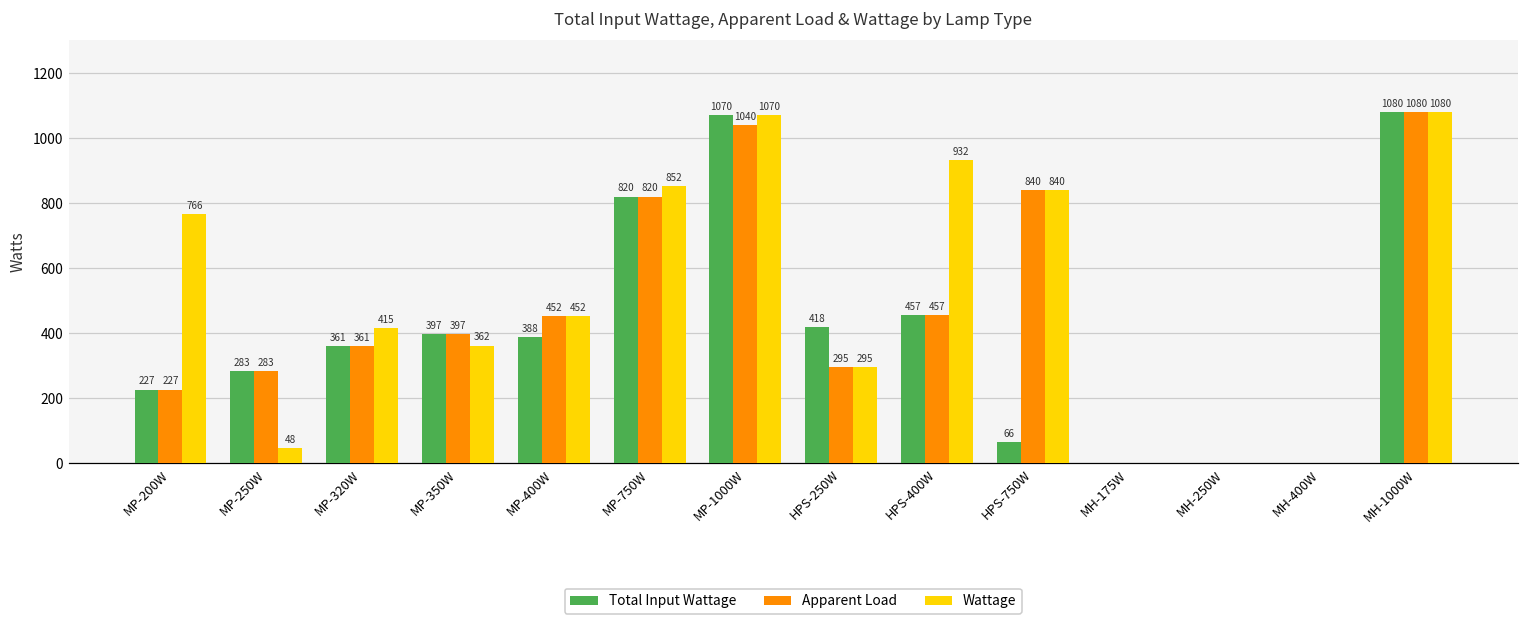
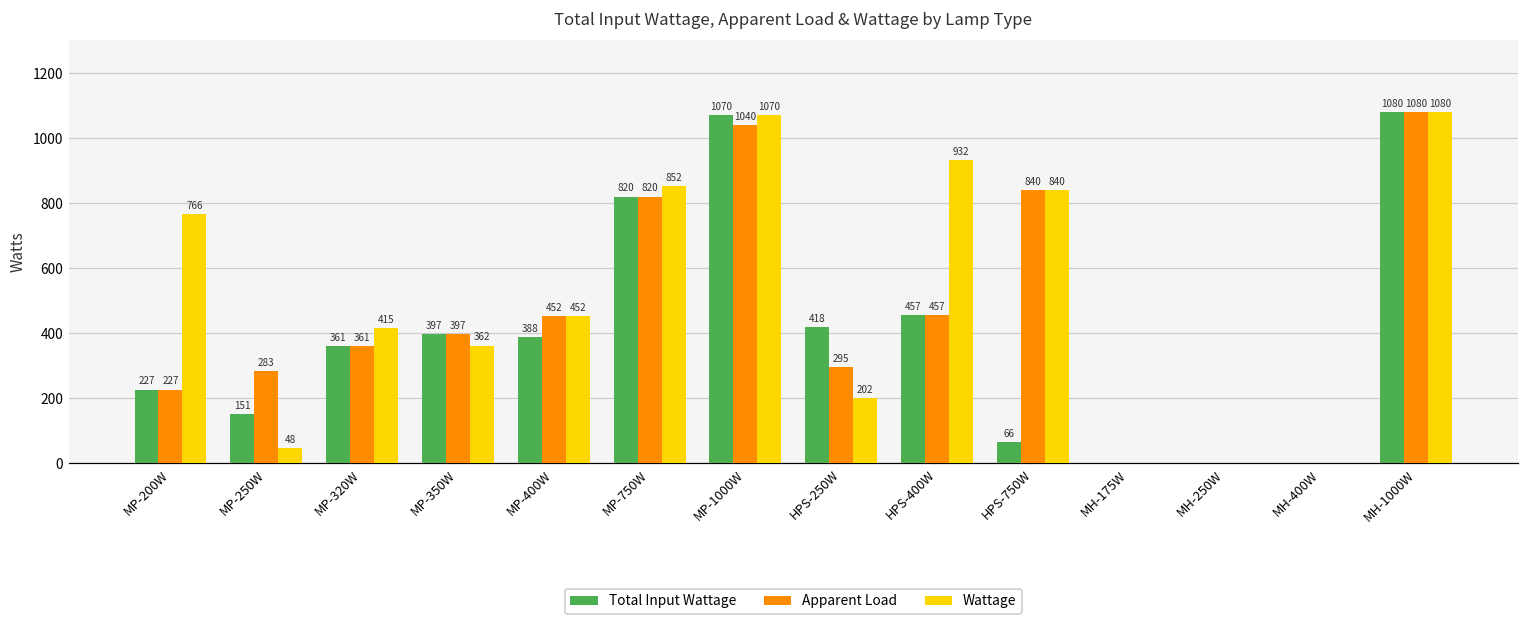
Total Input Wattage, MP-250W: 283 -> 151
Wattage, HPS-250W: 295 -> 202
